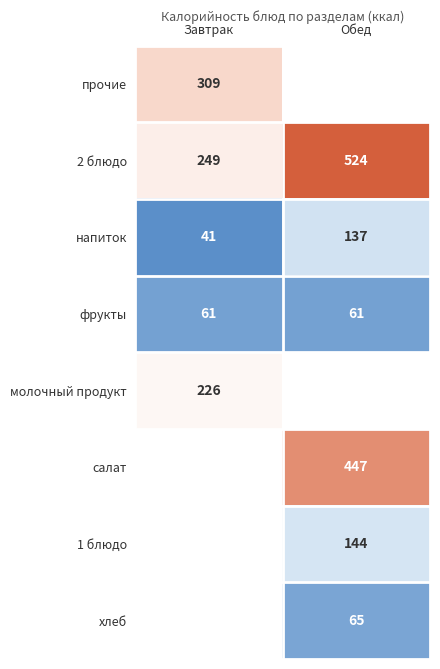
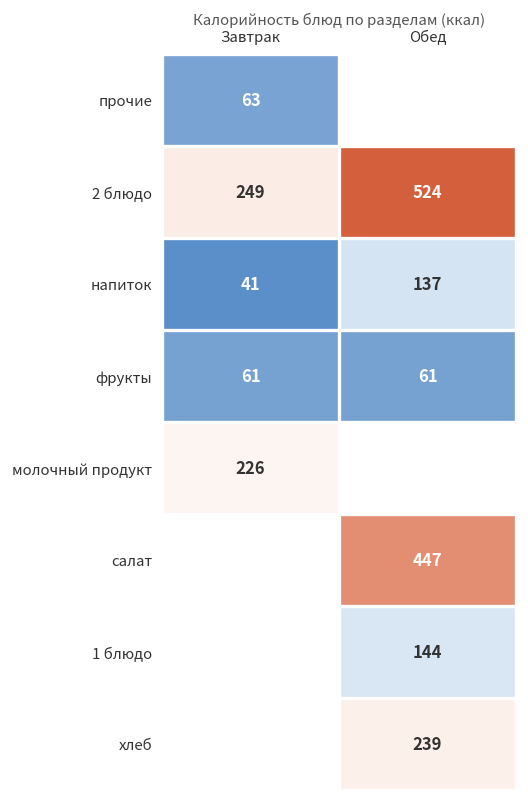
прочие, Завтрак: 309 -> 63
хлеб, Обед: 65 -> 239
